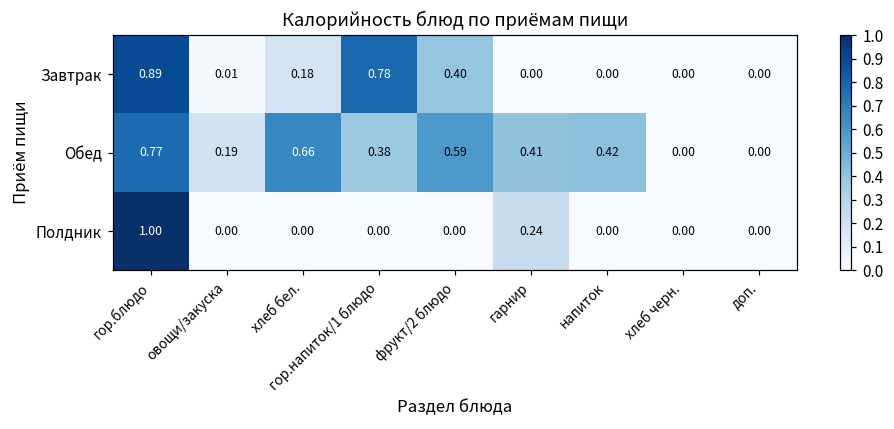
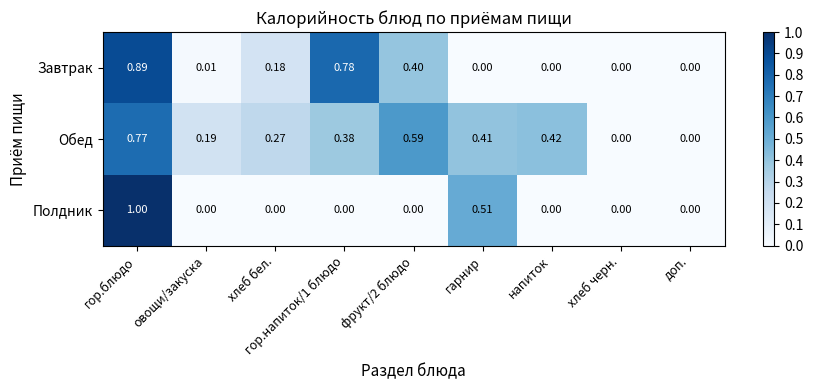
Обед, хлеб бел.: 0.66 -> 0.27
Полдник, гарнир: 0.24 -> 0.51
